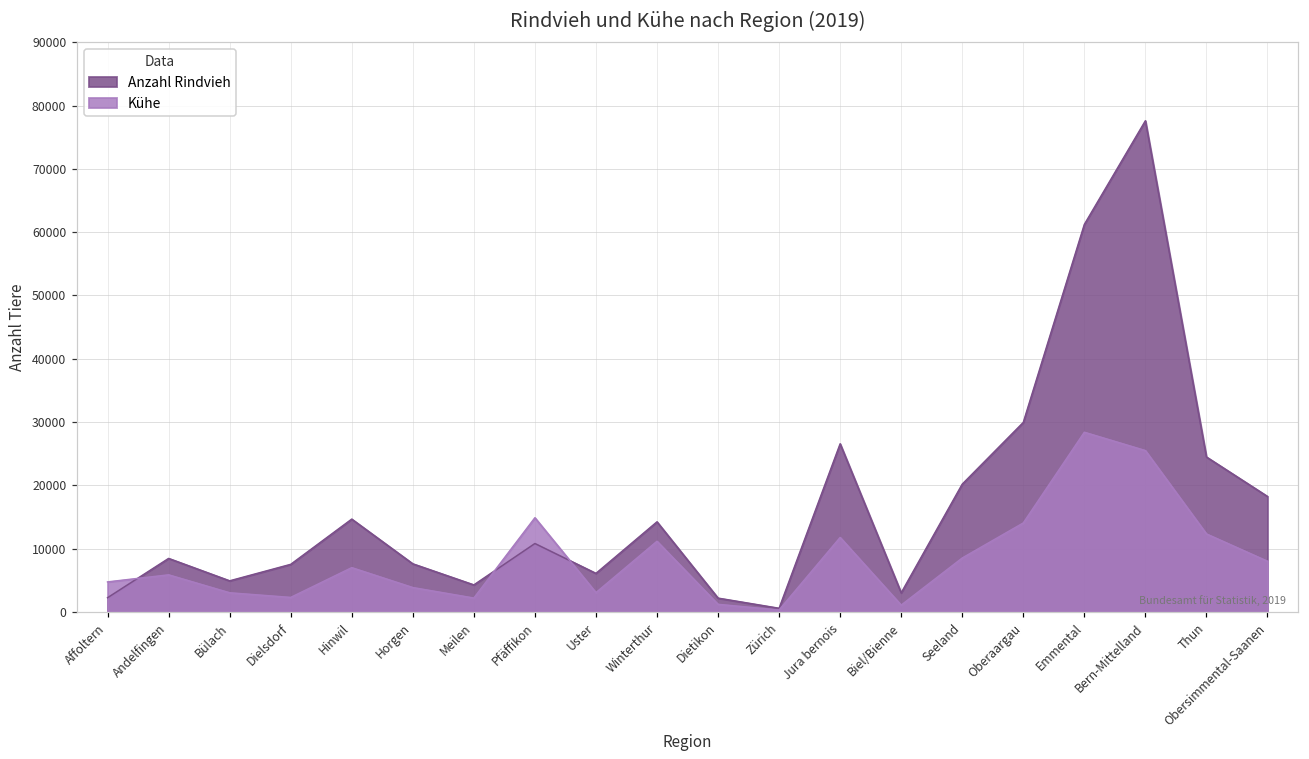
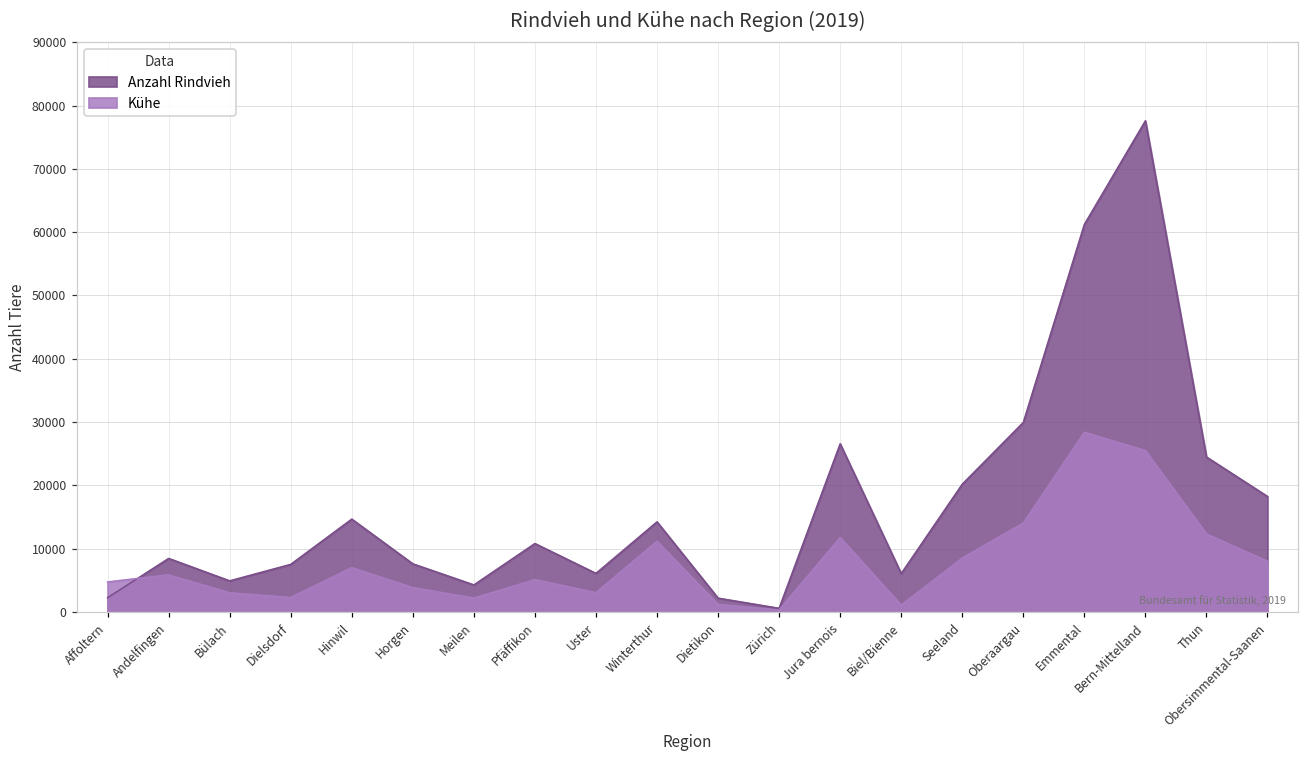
Kühe, Pfäffikon: 15000 -> 5000
Anzahl Rindvieh, Biel/Bienne: 3000 -> 6000
